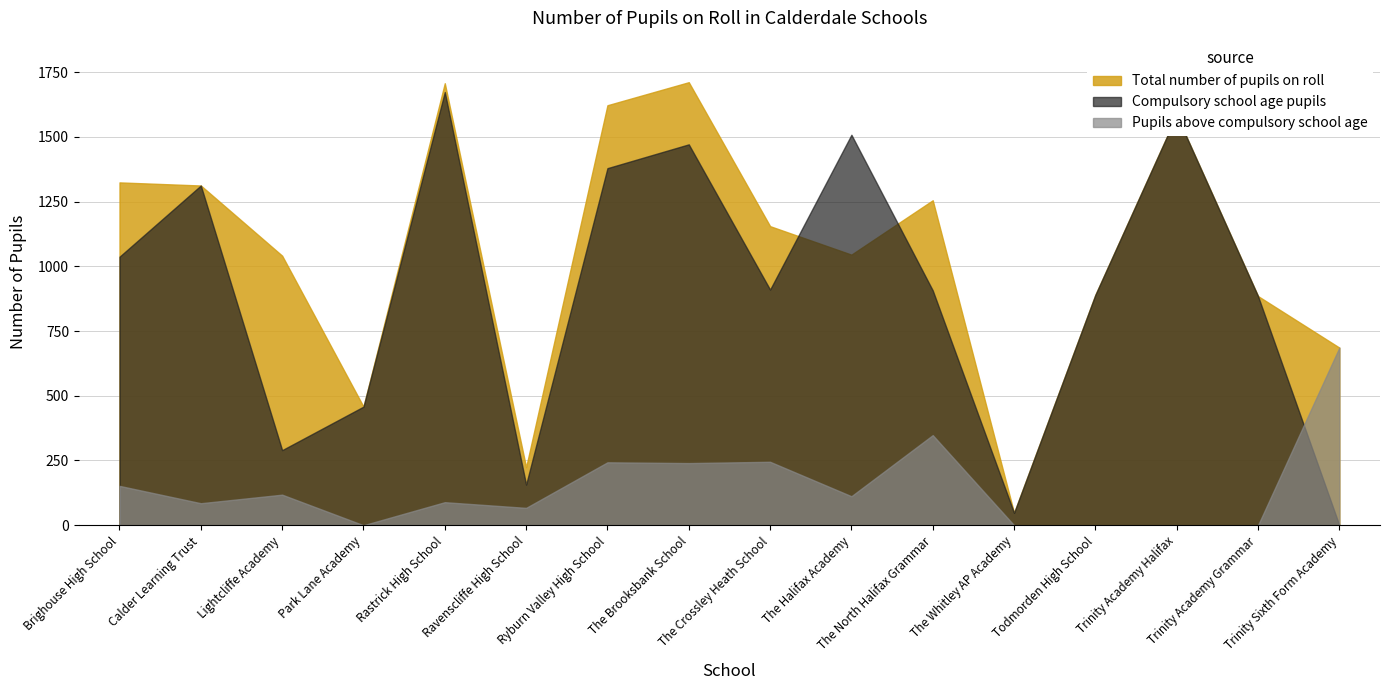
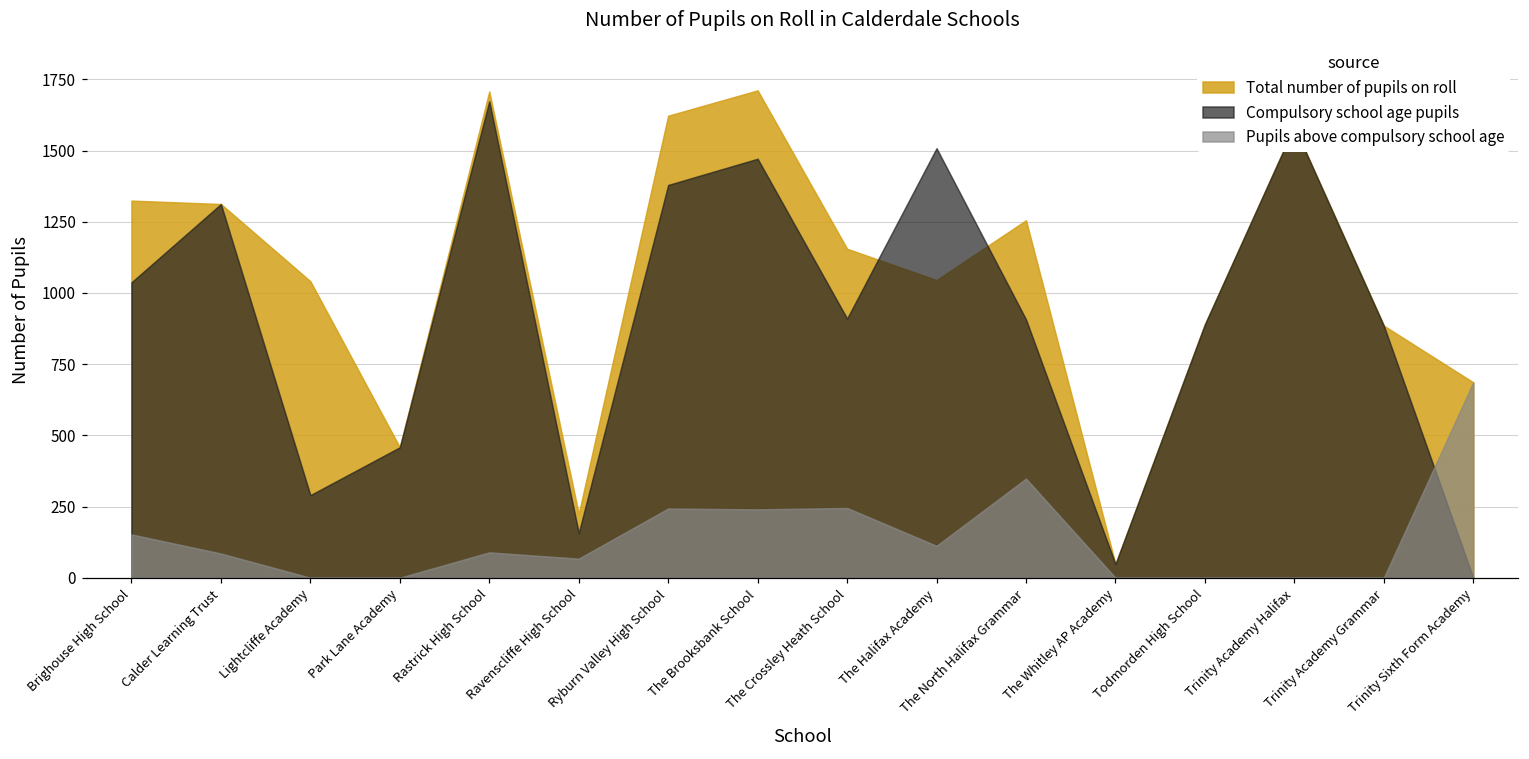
Pupils above compulsory school age, Lightcliffe Academy: 120 -> 0
